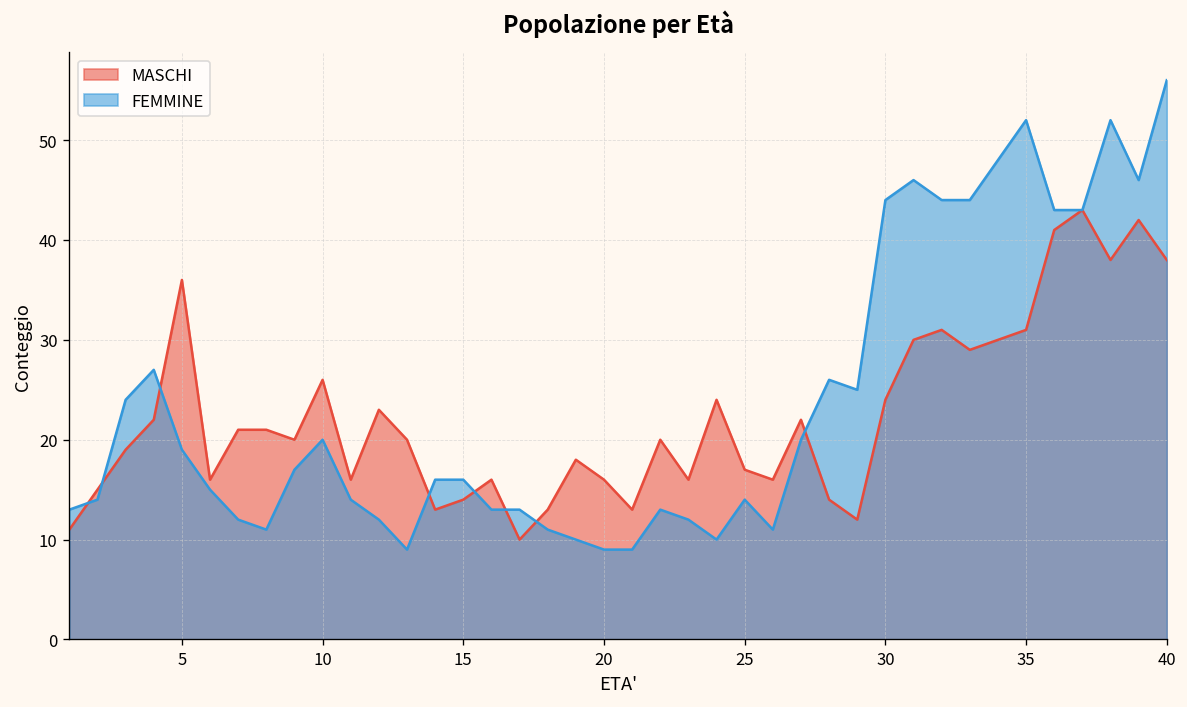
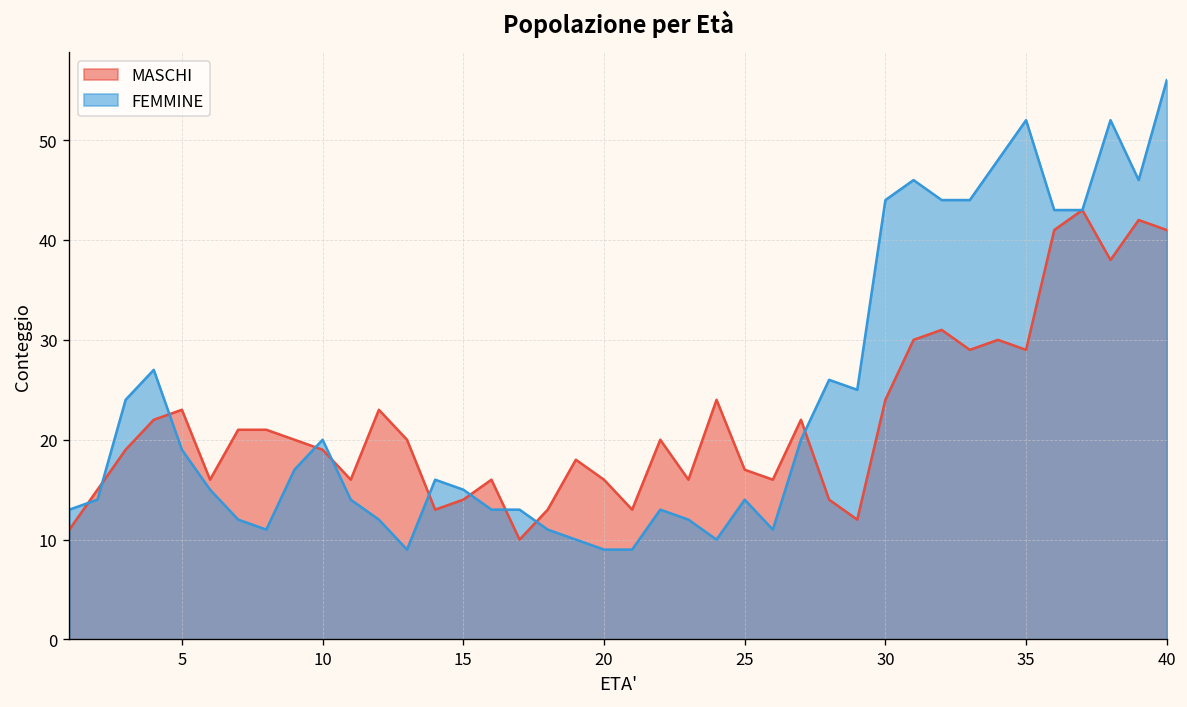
MASCHI, 5: 36 -> 23
MASCHI, 10: 26 -> 19
FEMMINE, 15: 16 -> 15
MASCHI, 35: 31 -> 29
MASCHI, 40: 38 -> 41
